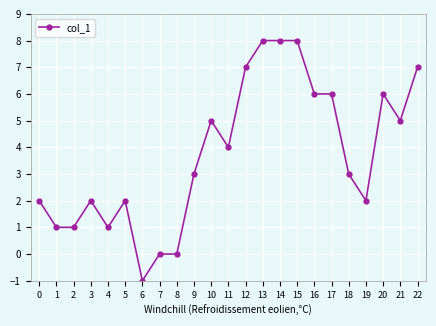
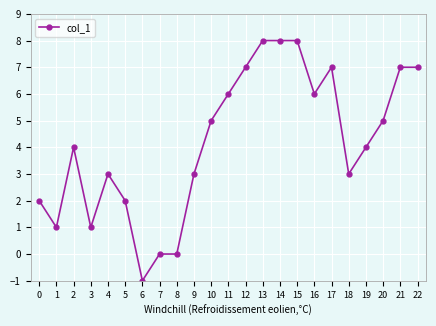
2: 1 -> 4
3: 2 -> 1
4: 1 -> 3
11: 4 -> 6
17: 6 -> 7
19: 2 -> 4
20: 6 -> 5
21: 5 -> 7
